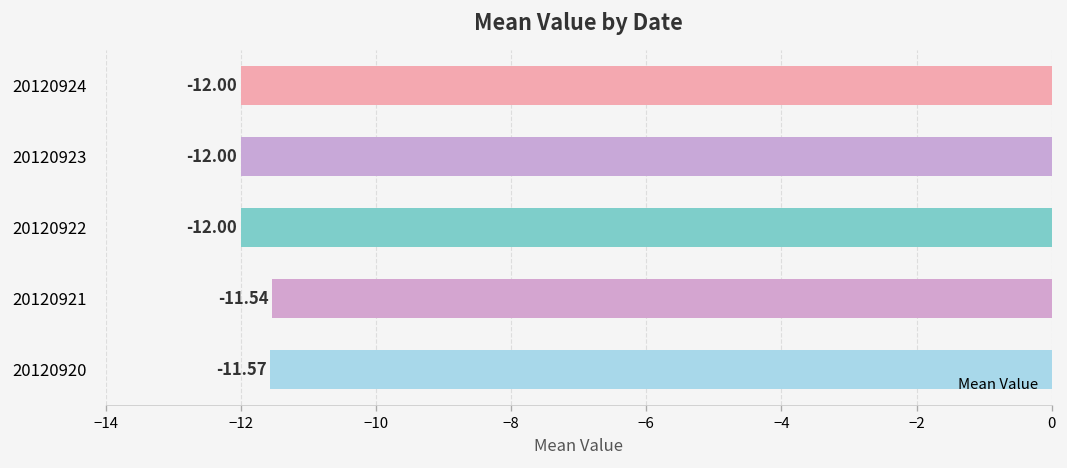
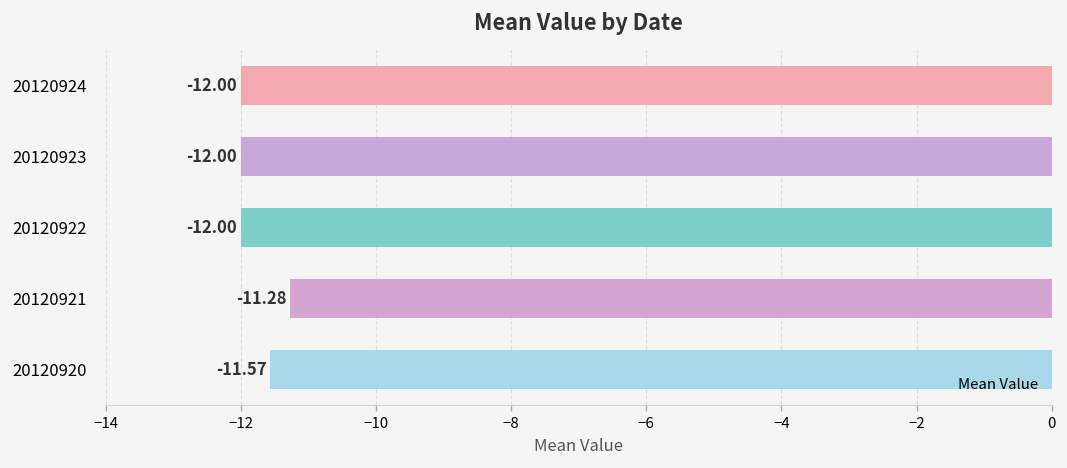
20120921: -11.54 -> -11.28
